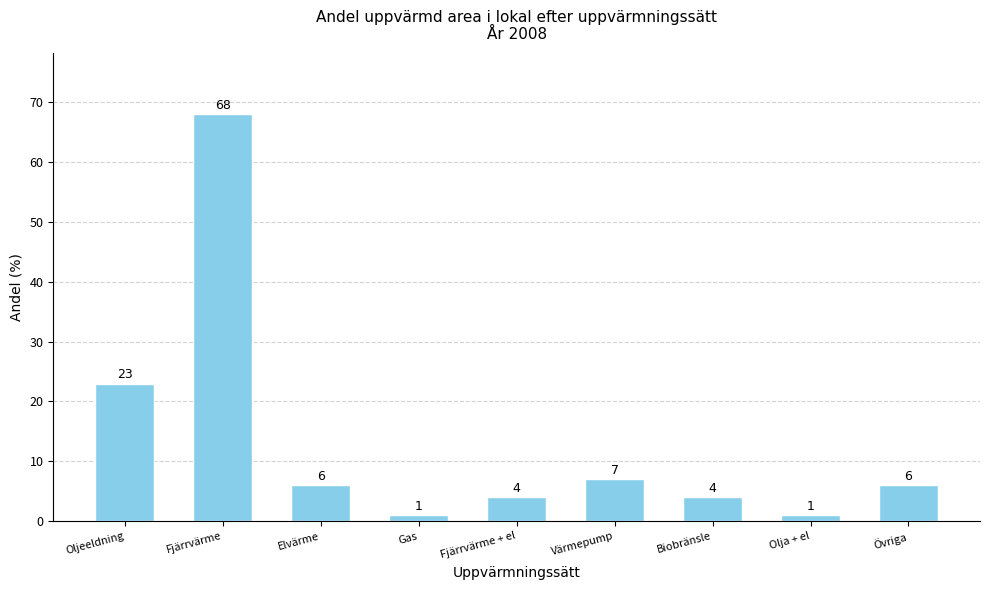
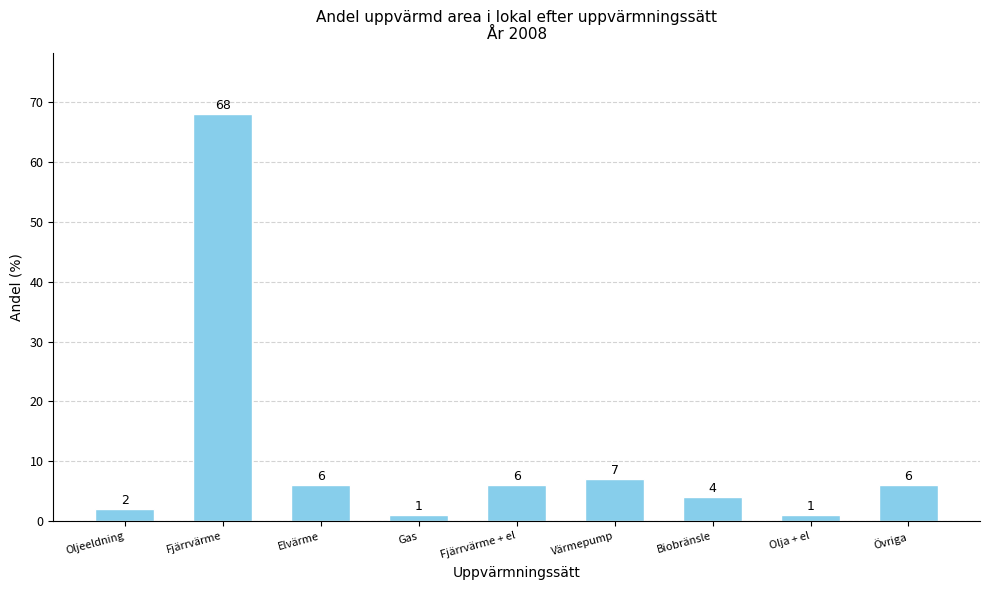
Oljeeldning: 23 -> 2
Fjärrvärme + el: 4 -> 6
